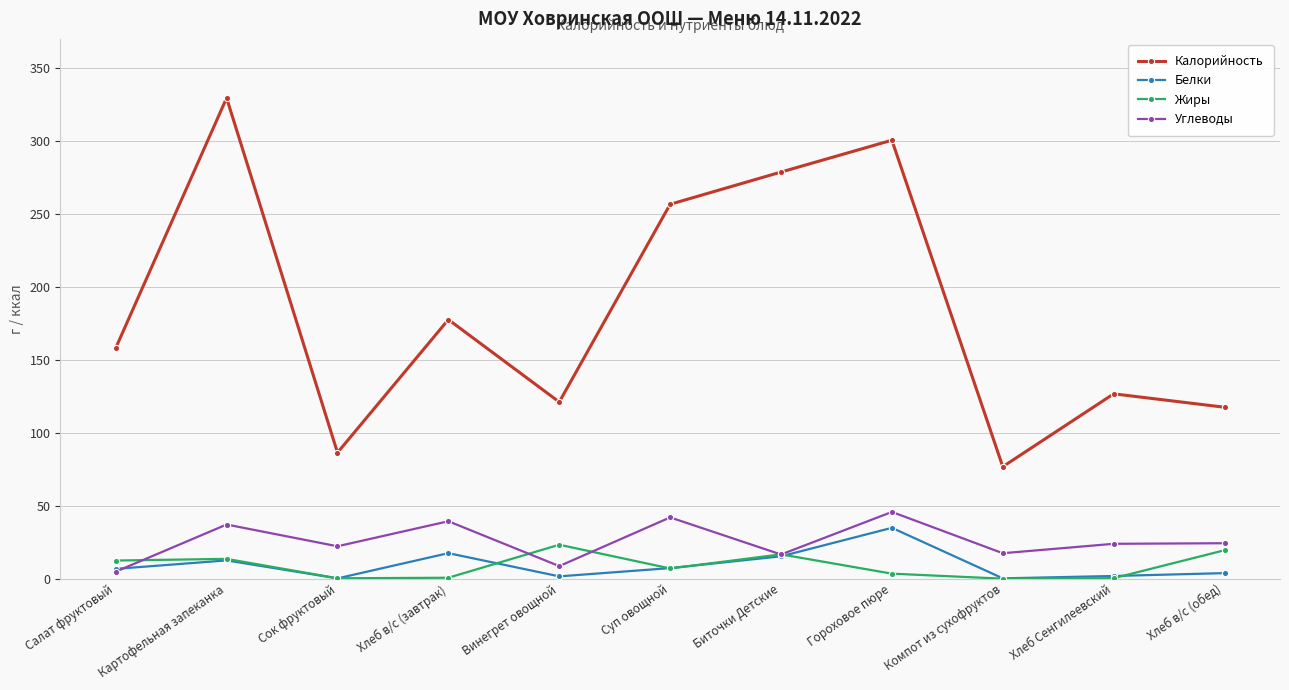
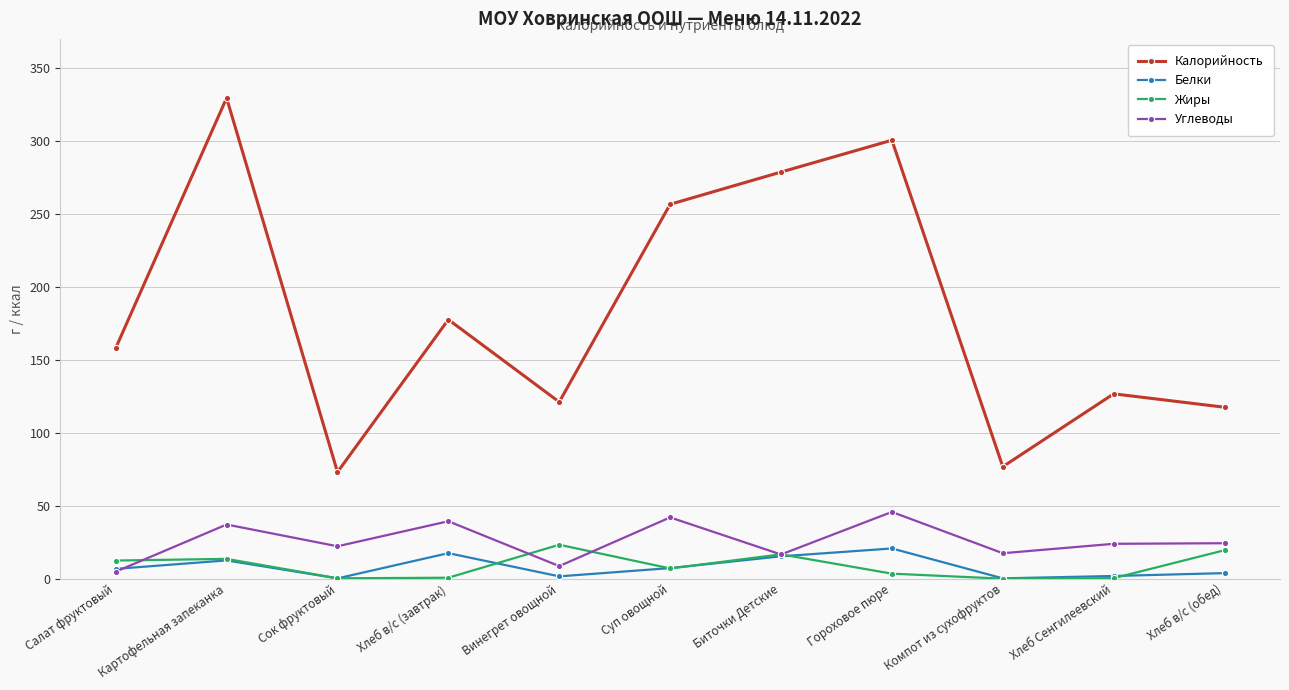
Калорийность, Сок фруктовый: 86 -> 73
Белки, Гороховое пюре: 35 -> 21
